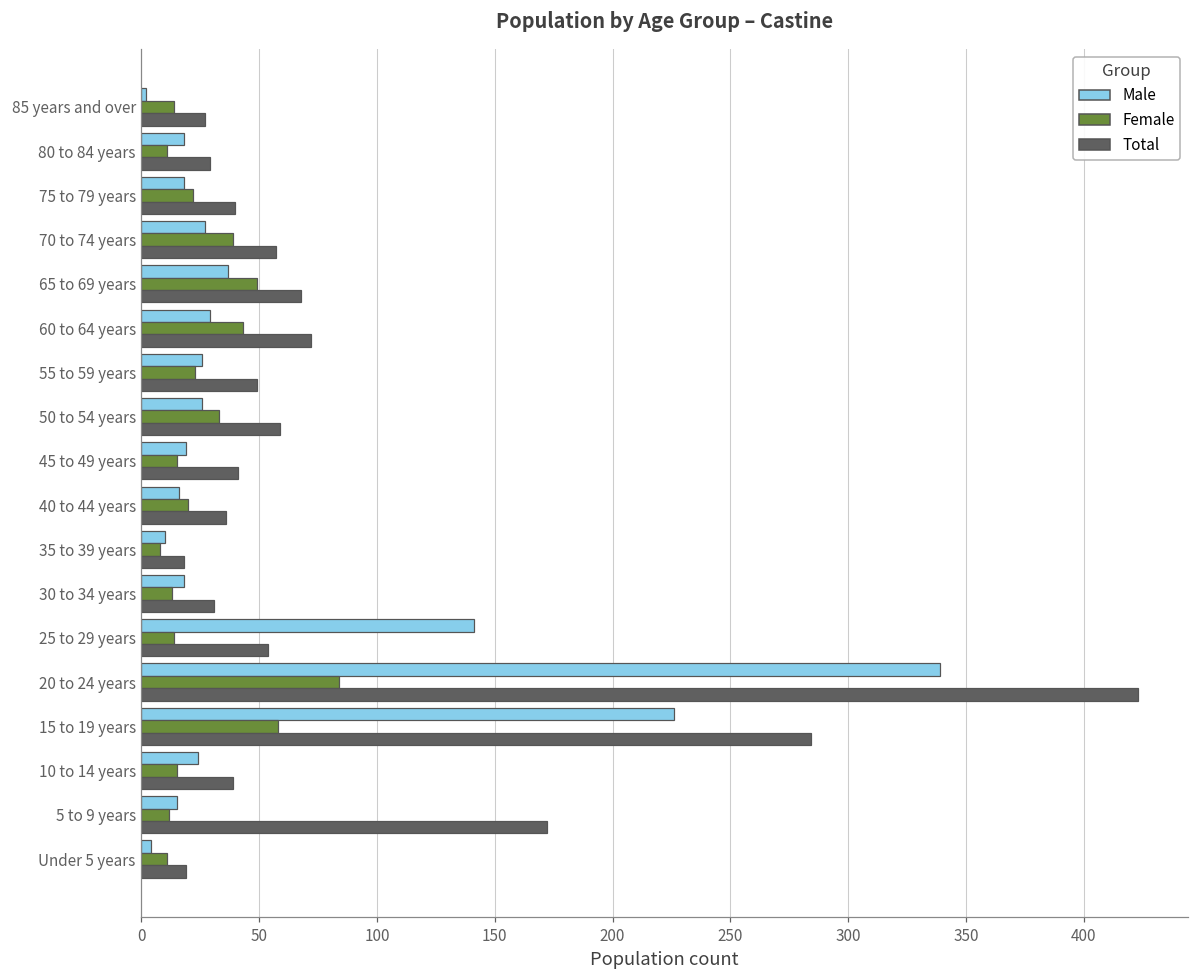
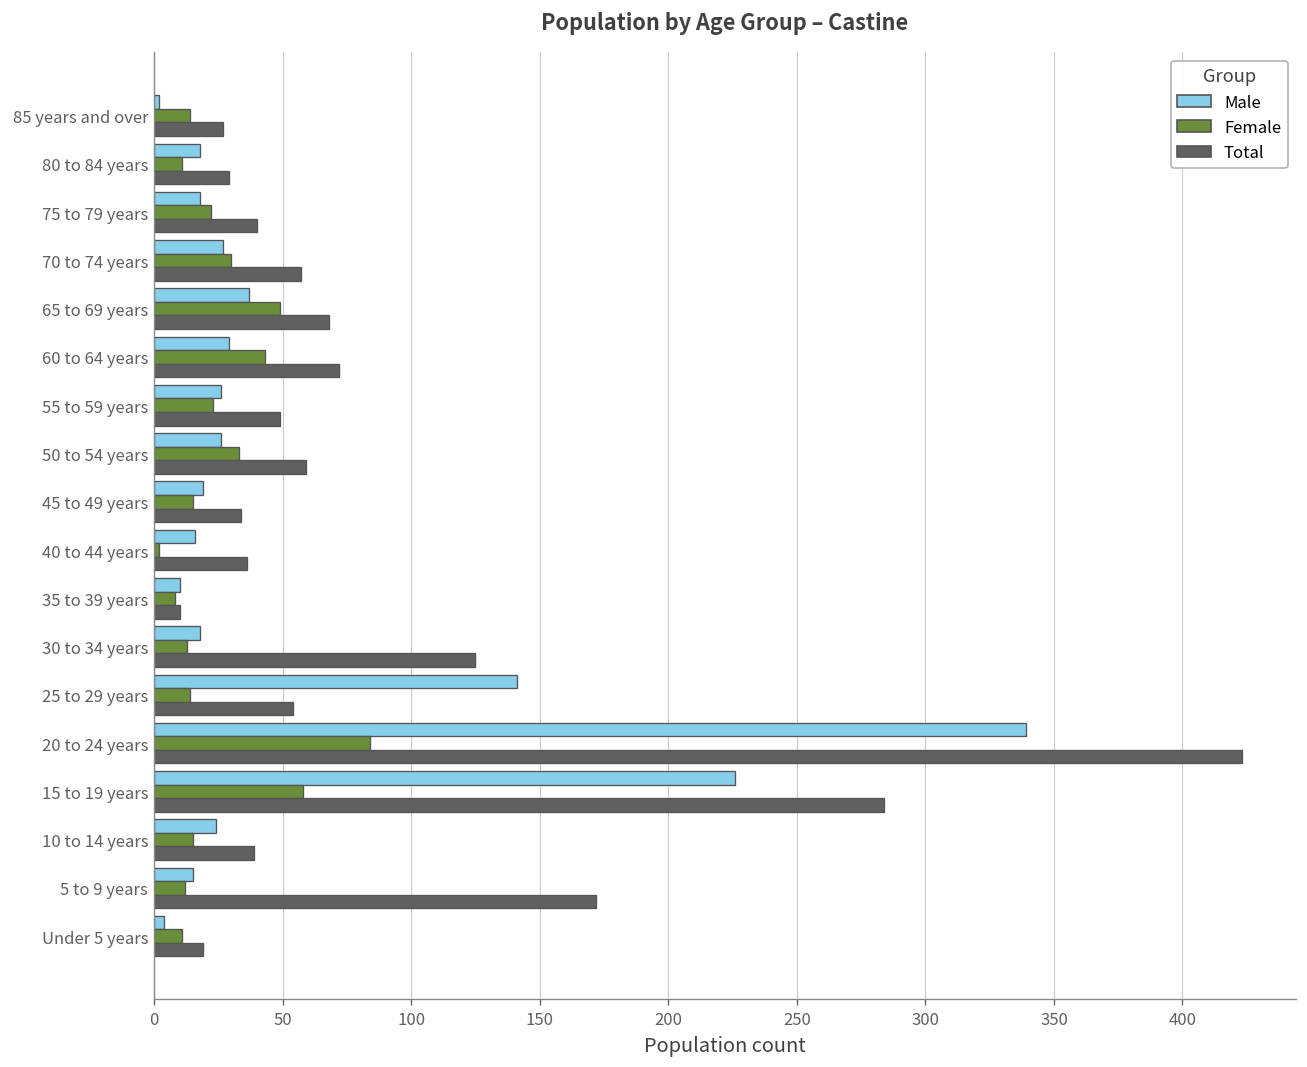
Female, 70 to 74 years: 39 -> 30
Total, 45 to 49 years: 41 -> 34
Female, 40 to 44 years: 20 -> 2
Total, 35 to 39 years: 18 -> 10
Total, 30 to 34 years: 31 -> 125
